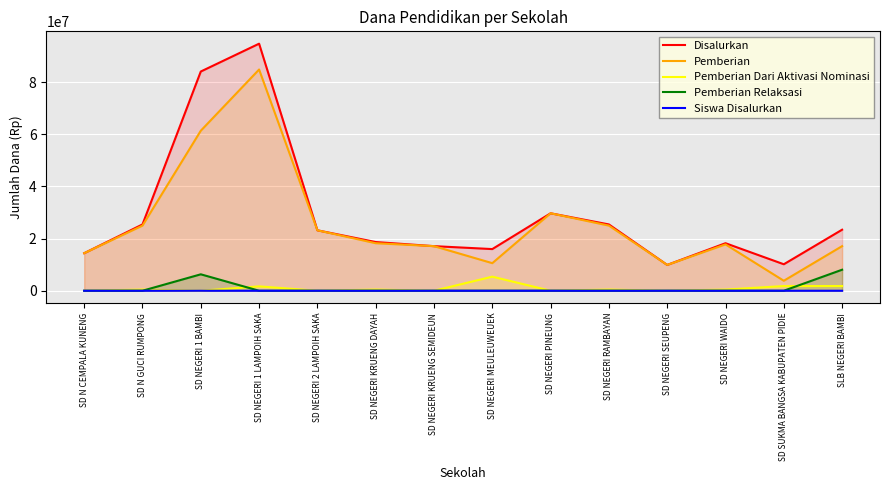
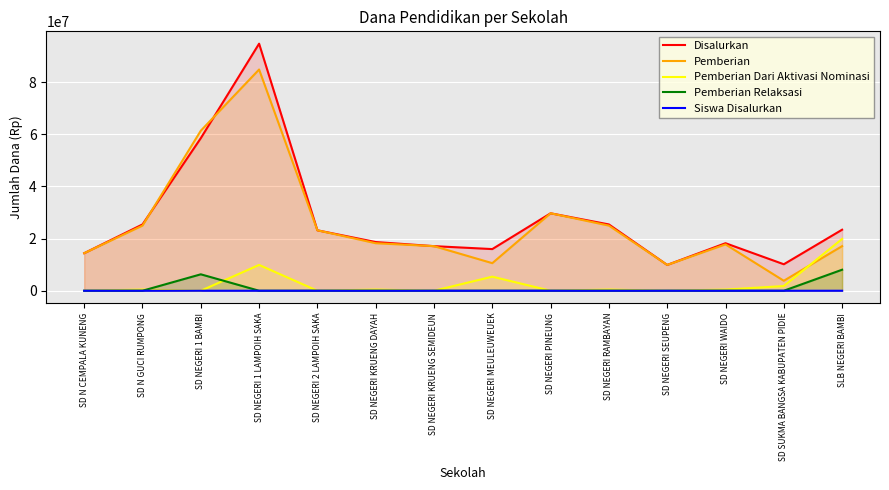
Disalurkan, SD NEGERI 1 BAMBI: 84000000 -> 59000000
Pemberian Dari Aktivasi Nominasi, SD NEGERI 1 LAMPOIH SAKA: 2000000 -> 10000000
Pemberian Dari Aktivasi Nominasi, SLB NEGERI BAMBI: 2000000 -> 20000000
